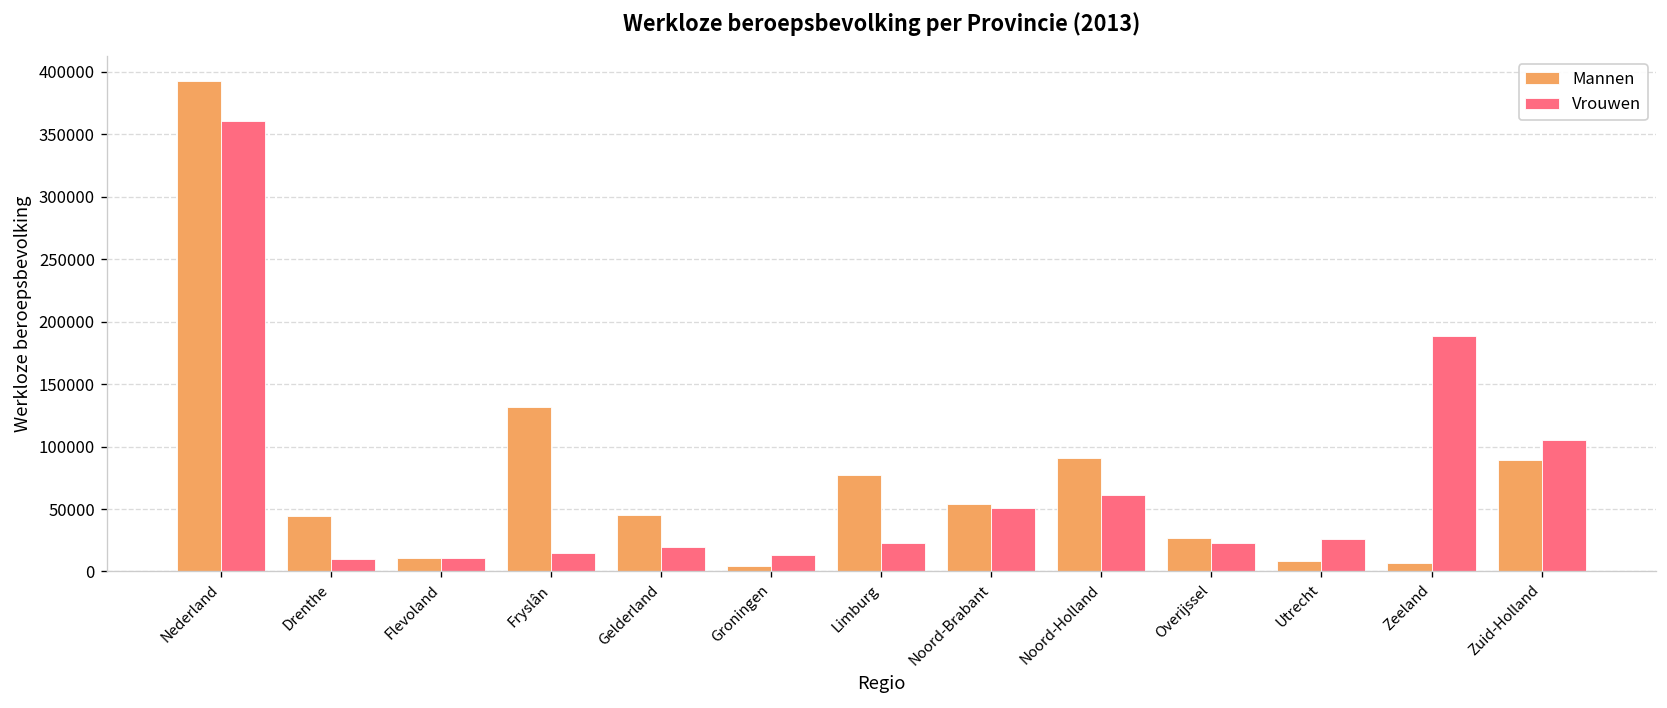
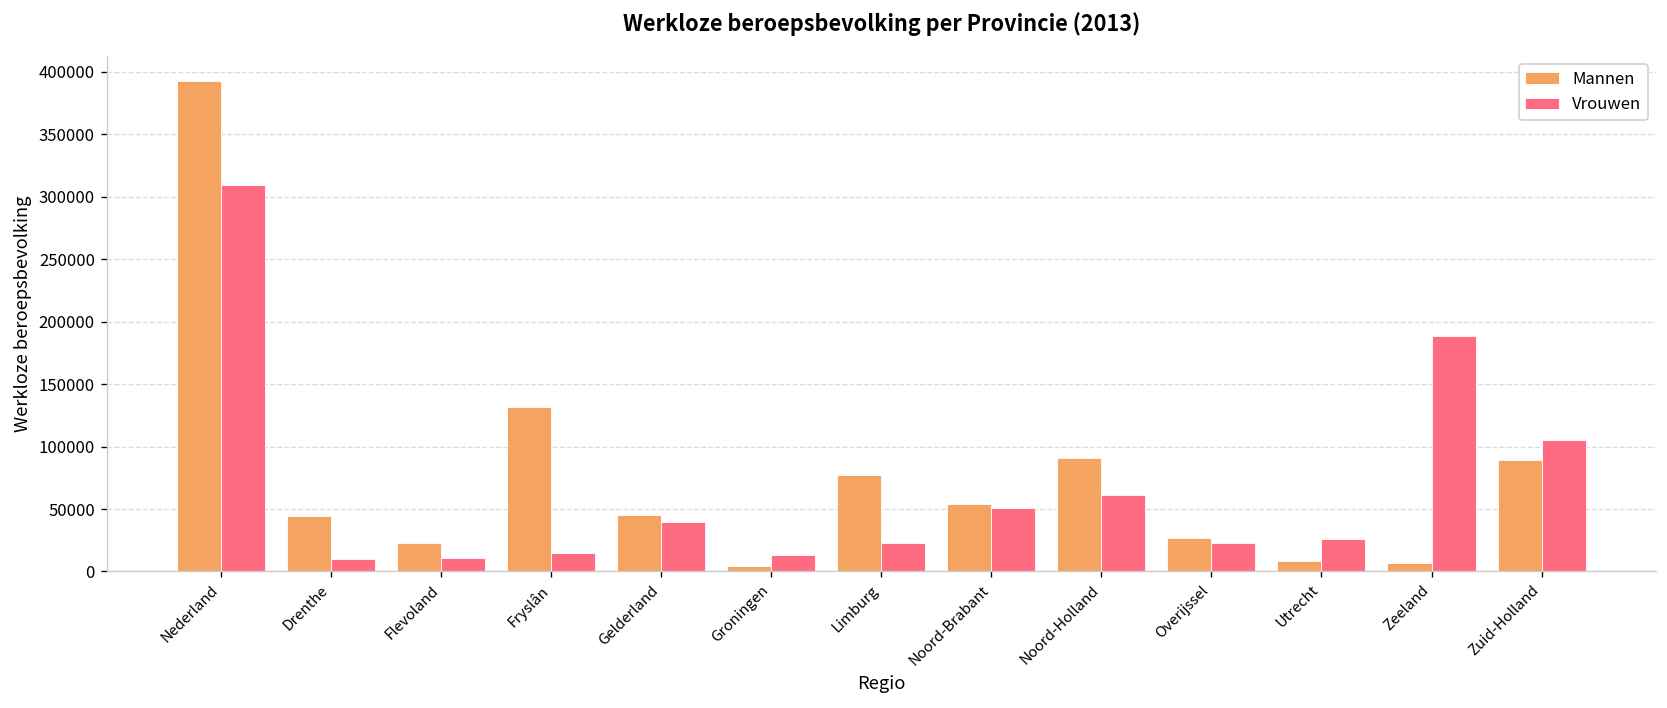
Vrouwen, Nederland: 361000 -> 309000
Mannen, Flevoland: 11000 -> 23000
Vrouwen, Gelderland: 20000 -> 40000
